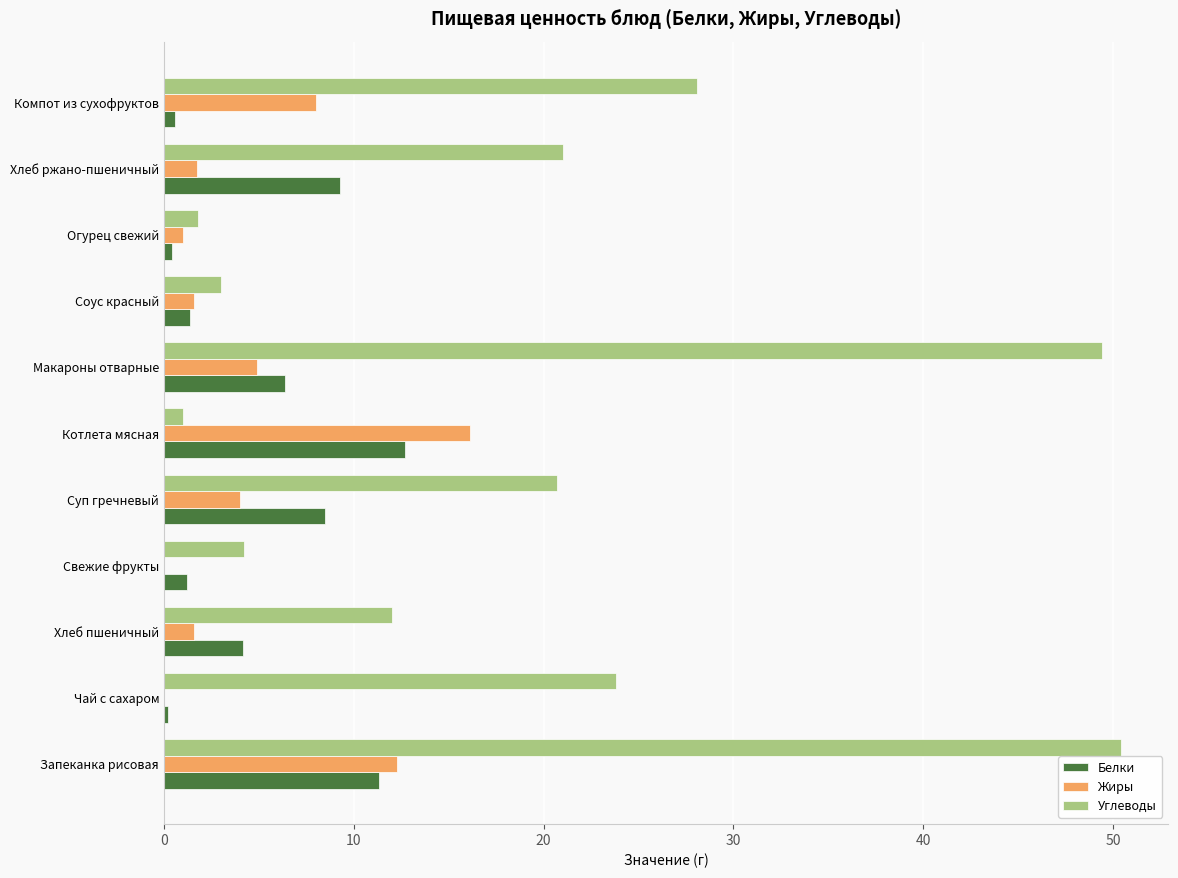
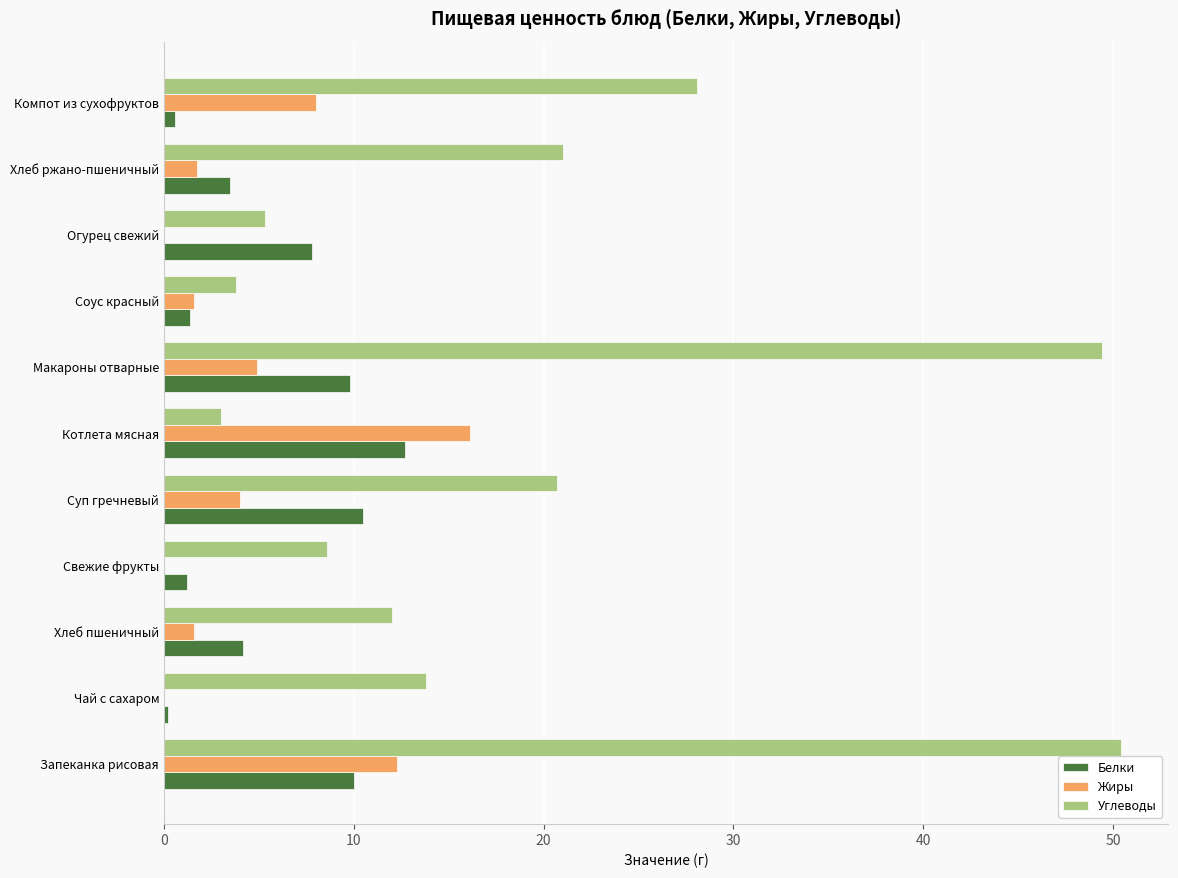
Белки, Хлеб ржано-пшеничный: 9.3 -> 3.5
Углеводы, Огурец свежий: 1.8 -> 5.3
Жиры, Огурец свежий: 1 -> 0
Белки, Огурец свежий: 0.4 -> 7.8
Углеводы, Соус красный: 3.0 -> 3.8
Белки, Макароны отварные: 6.4 -> 9.8
Углеводы, Котлета мясная: 1 -> 3
Белки, Суп гречневый: 8.5 -> 10.5
Углеводы, Свежие фрукты: 4.2 -> 8.6
Углеводы, Чай с сахаром: 23.8 -> 13.8
Белки, Запеканка рисовая: 11.3 -> 10.0
